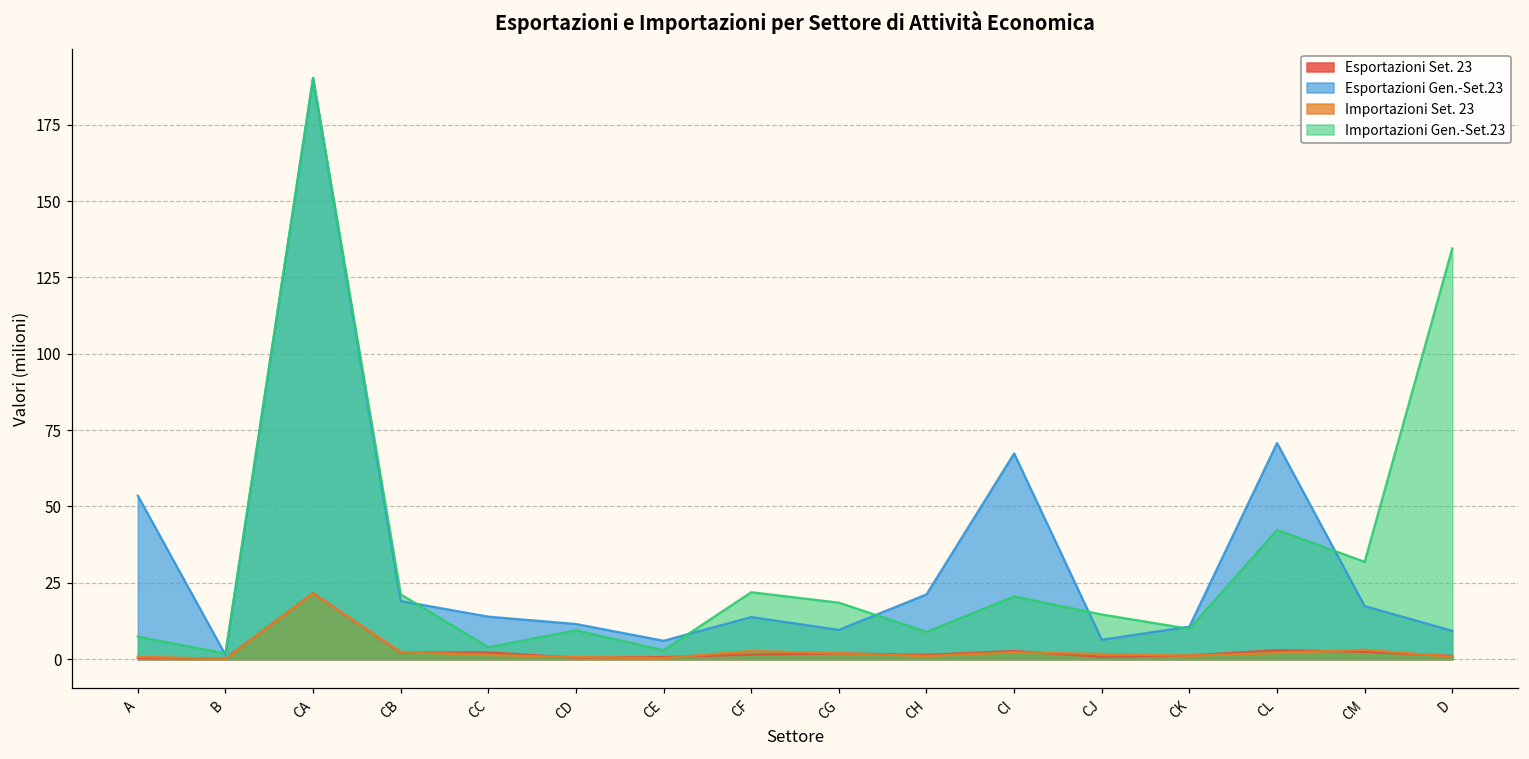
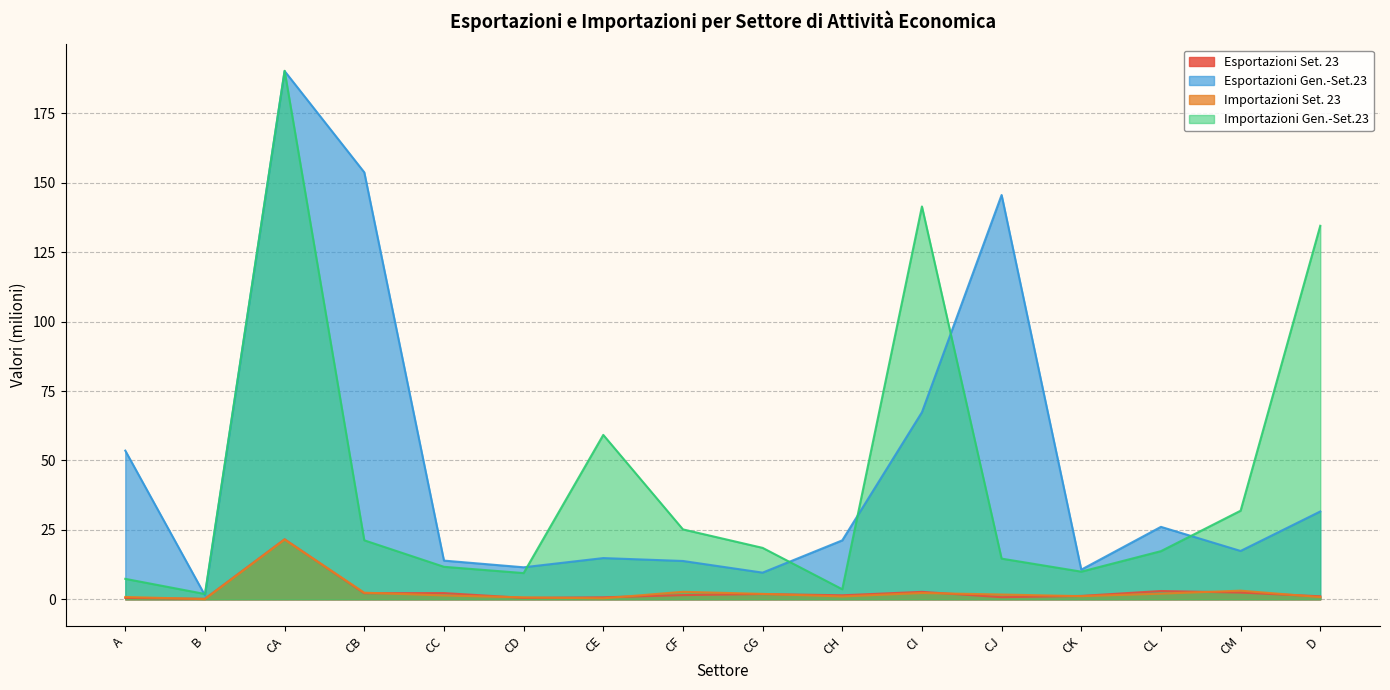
Esportazioni Gen.-Set.23, CB: 19 -> 154
Importazioni Gen.-Set.23, CC: 4 -> 12
Esportazioni Gen.-Set.23, CE: 6 -> 15
Importazioni Gen.-Set.23, CE: 3 -> 59
Importazioni Gen.-Set.23, CF: 22 -> 25
Importazioni Gen.-Set.23, CH: 9 -> 4
Importazioni Gen.-Set.23, CI: 21 -> 141
Esportazioni Gen.-Set.23, CJ: 6 -> 146
Esportazioni Gen.-Set.23, CL: 71 -> 26
Importazioni Gen.-Set.23, CL: 42 -> 17
Esportazioni Gen.-Set.23, D: 9 -> 32
